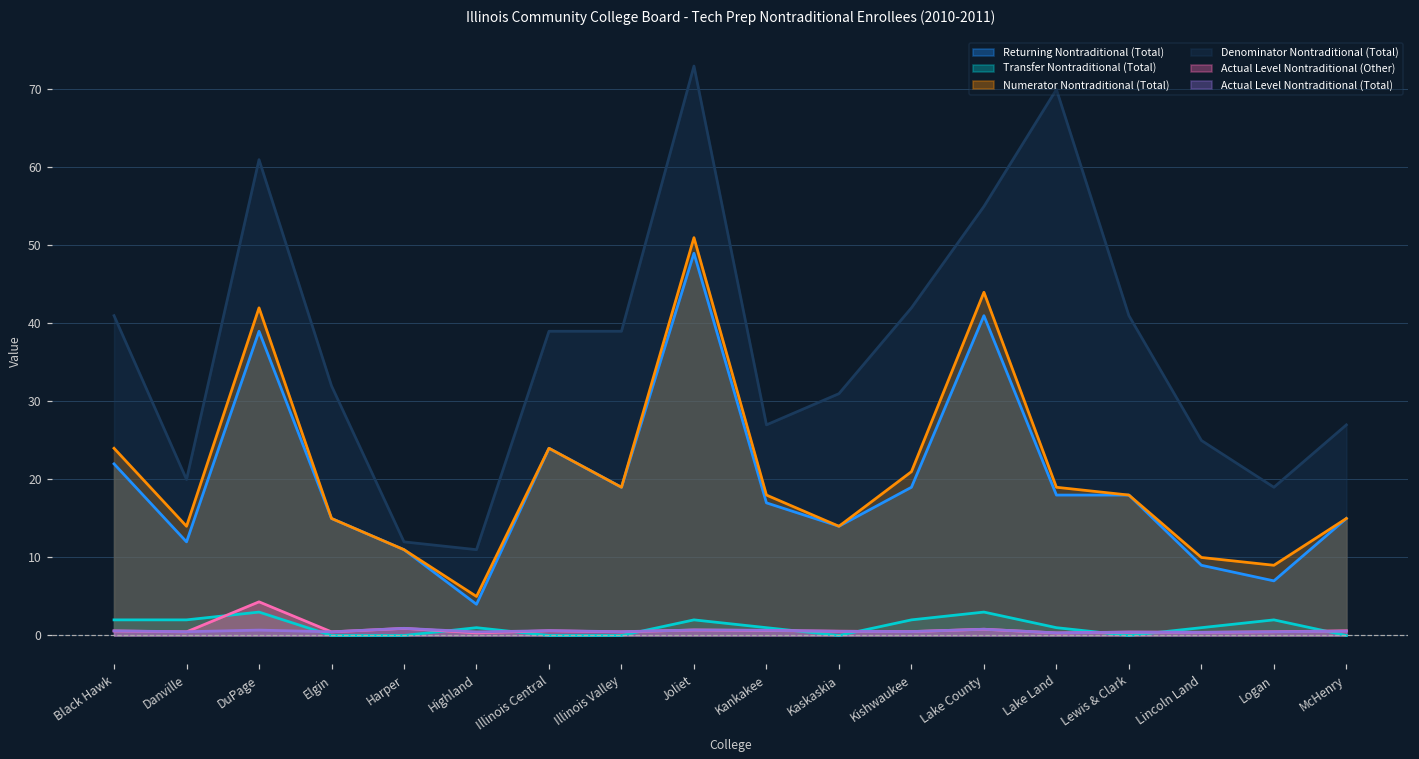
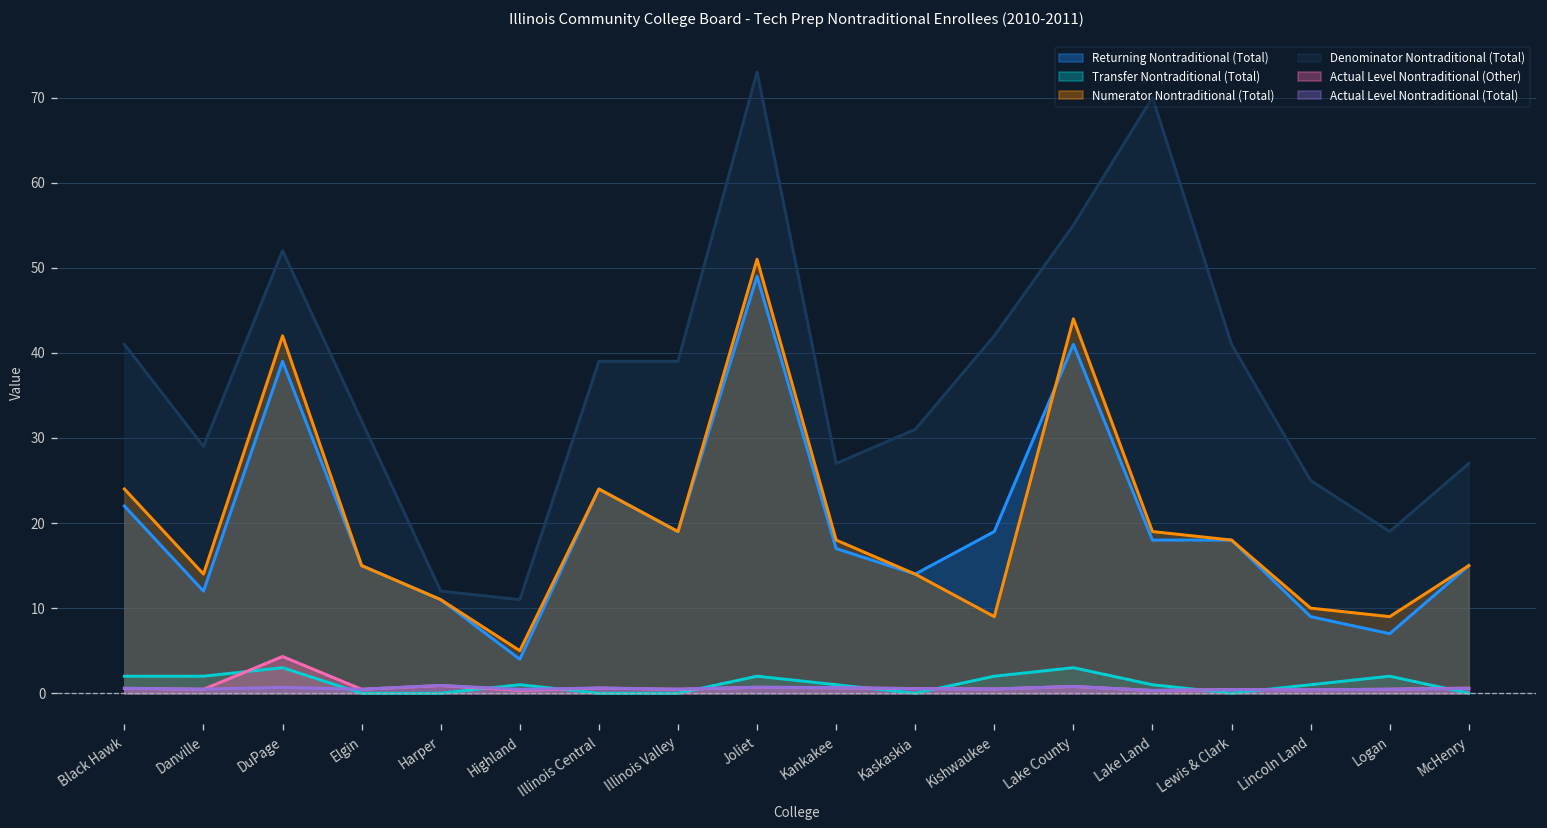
Denominator Nontraditional (Total), Danville: 20 -> 29
Denominator Nontraditional (Total), DuPage: 61 -> 52
Numerator Nontraditional (Total), Kishwaukee: 21 -> 9
